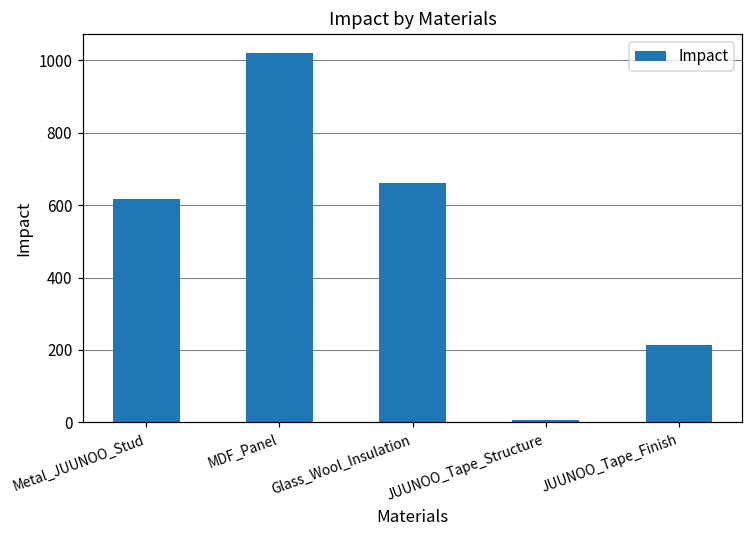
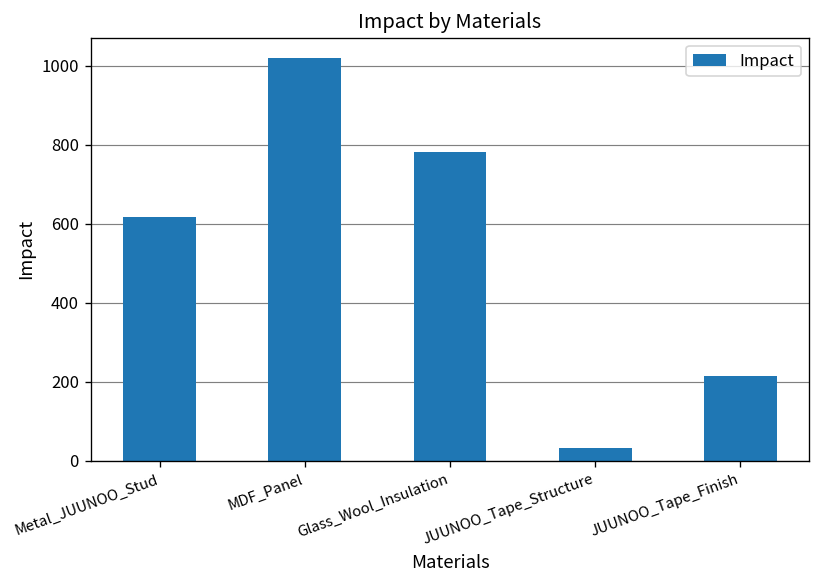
Glass_Wool_Insulation: 660 -> 780
JUUNOO_Tape_Structure: 10 -> 30
